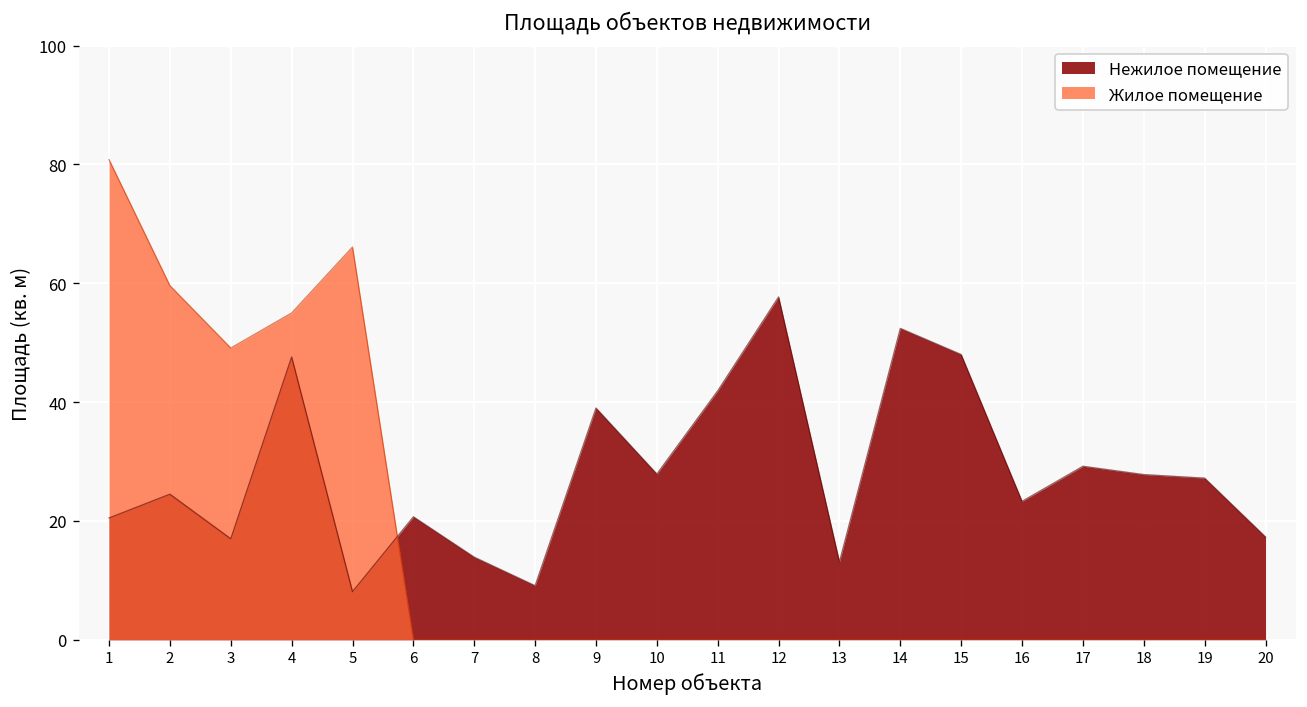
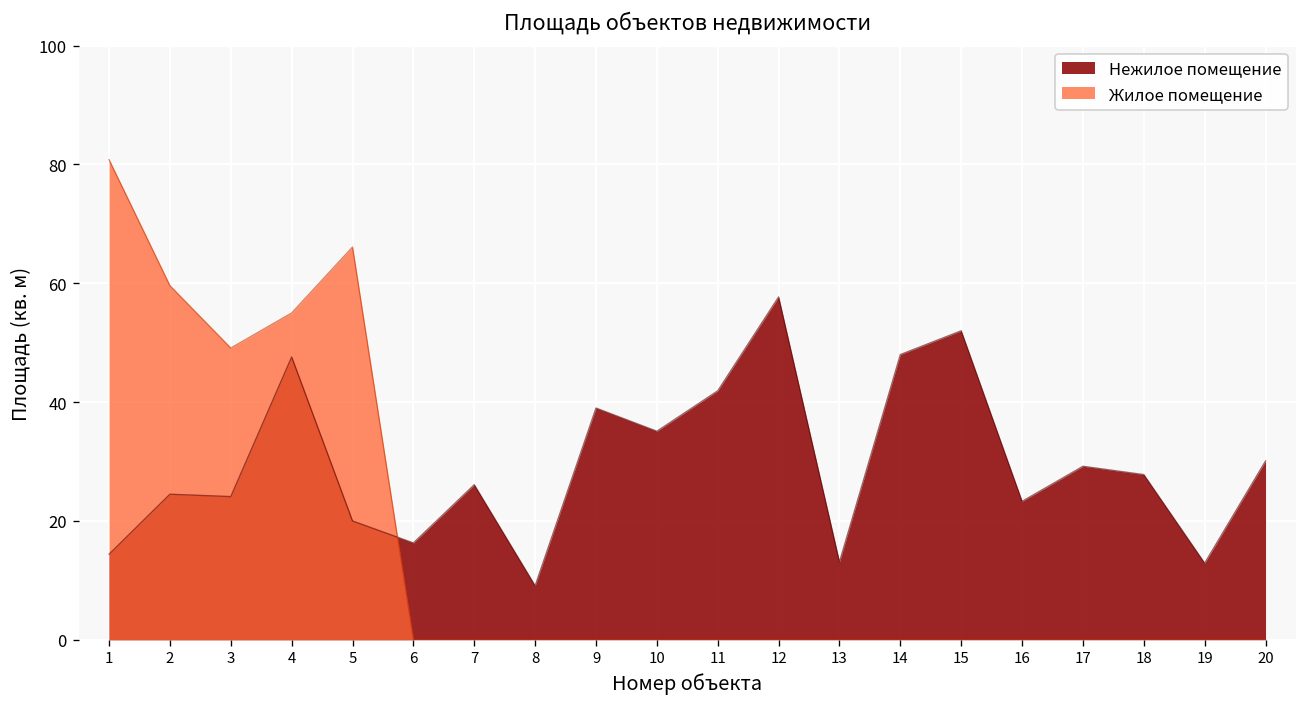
Нежилое помещение, 1: 21 -> 14
Нежилое помещение, 3: 17 -> 24
Нежилое помещение, 5: 8 -> 20
Нежилое помещение, 6: 21 -> 16
Нежилое помещение, 7: 14 -> 26
Нежилое помещение, 10: 28 -> 35
Нежилое помещение, 14: 52 -> 48
Нежилое помещение, 15: 48 -> 52
Нежилое помещение, 19: 27 -> 13
Нежилое помещение, 20: 17 -> 30
